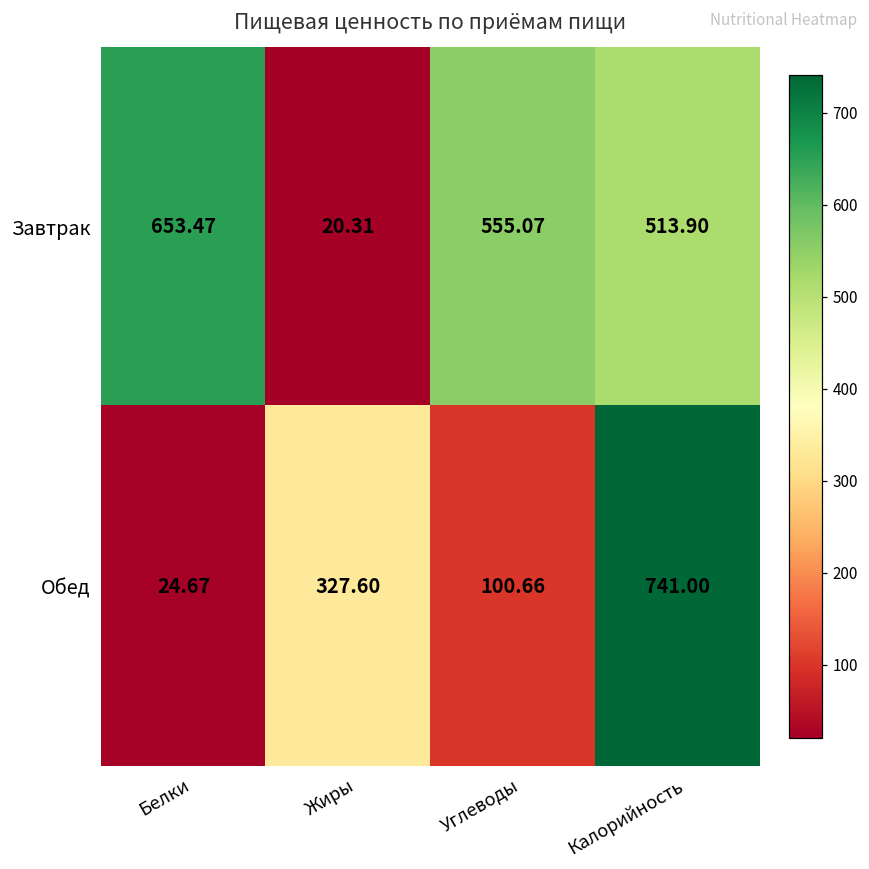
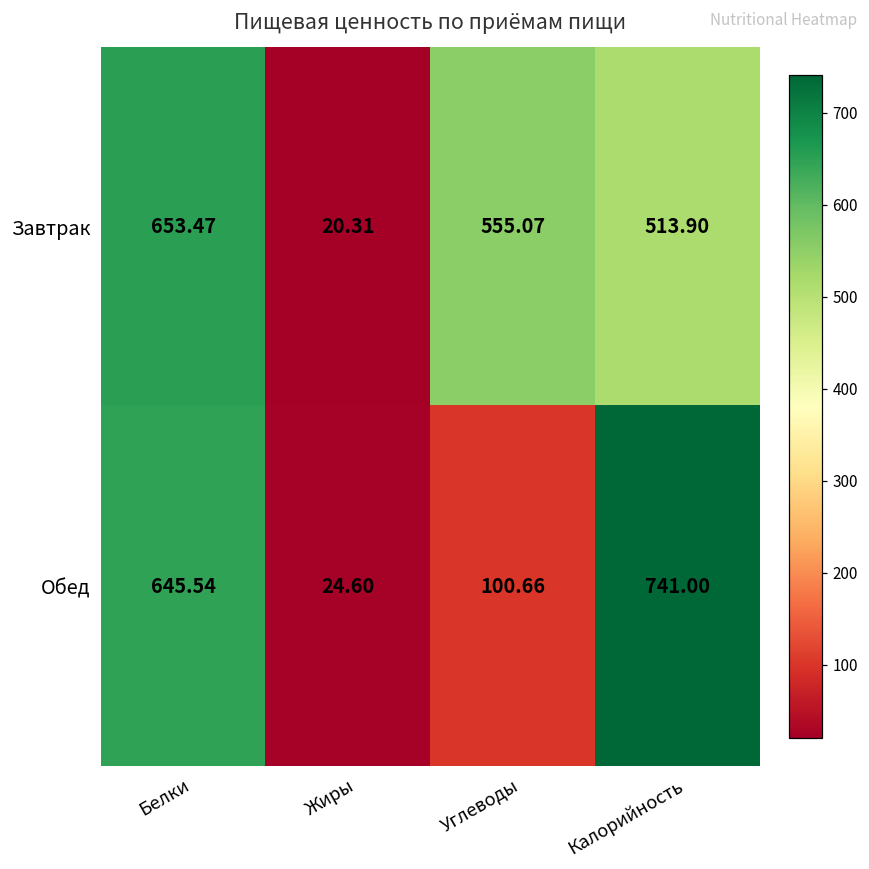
Обед, Белки: 24.67 -> 645.54
Обед, Жиры: 327.60 -> 24.60
